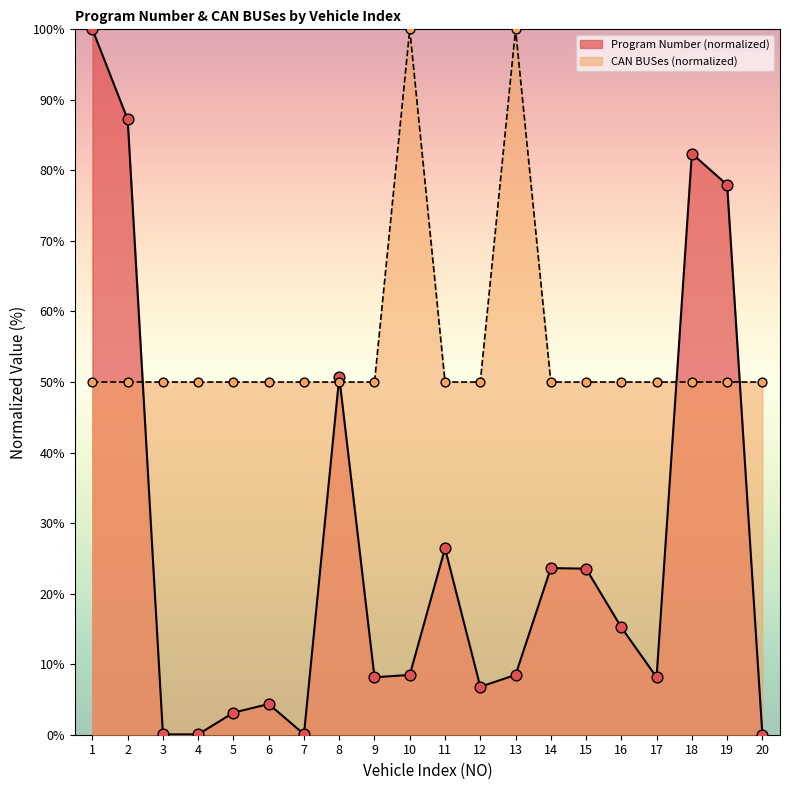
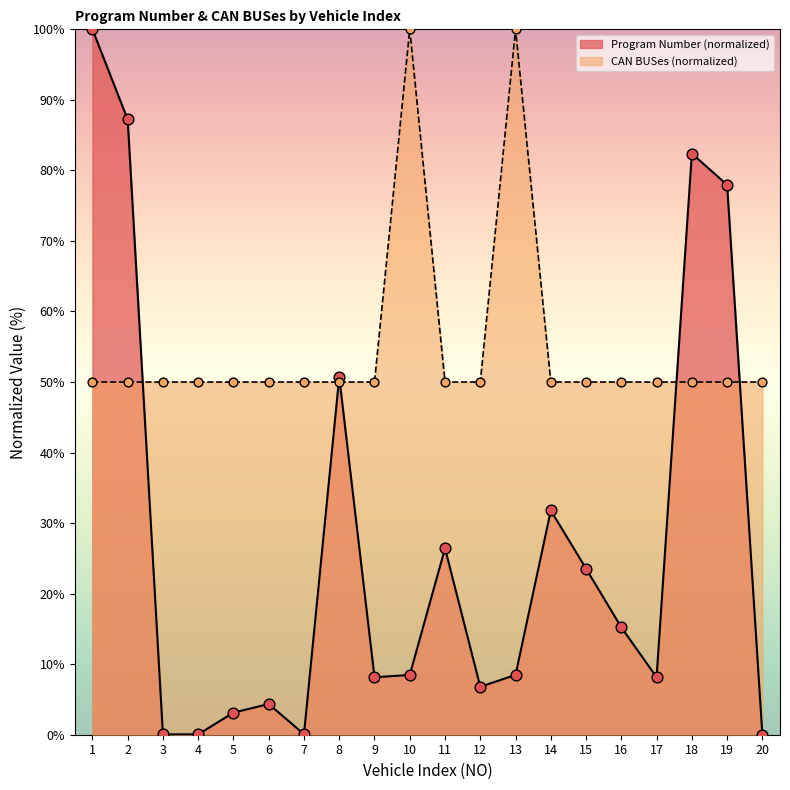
Program Number (normalized), 14: 24% -> 32%
